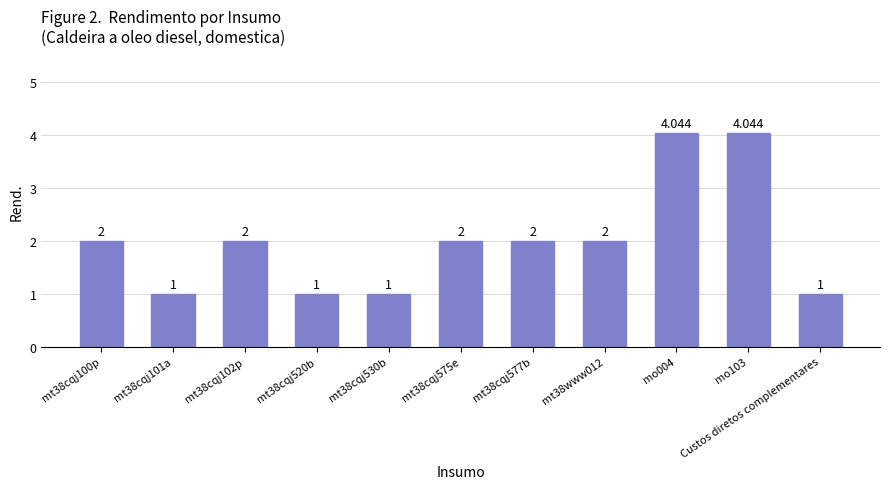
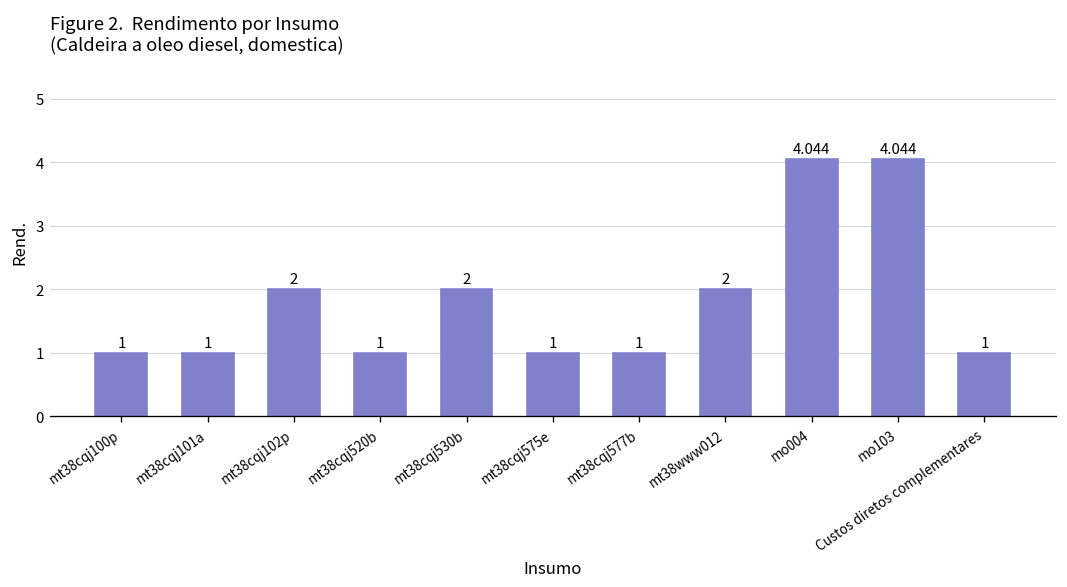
mt38cqj100p: 2 -> 1
mt38cqj530b: 1 -> 2
mt38cqj575e: 2 -> 1
mt38cqj577b: 2 -> 1
